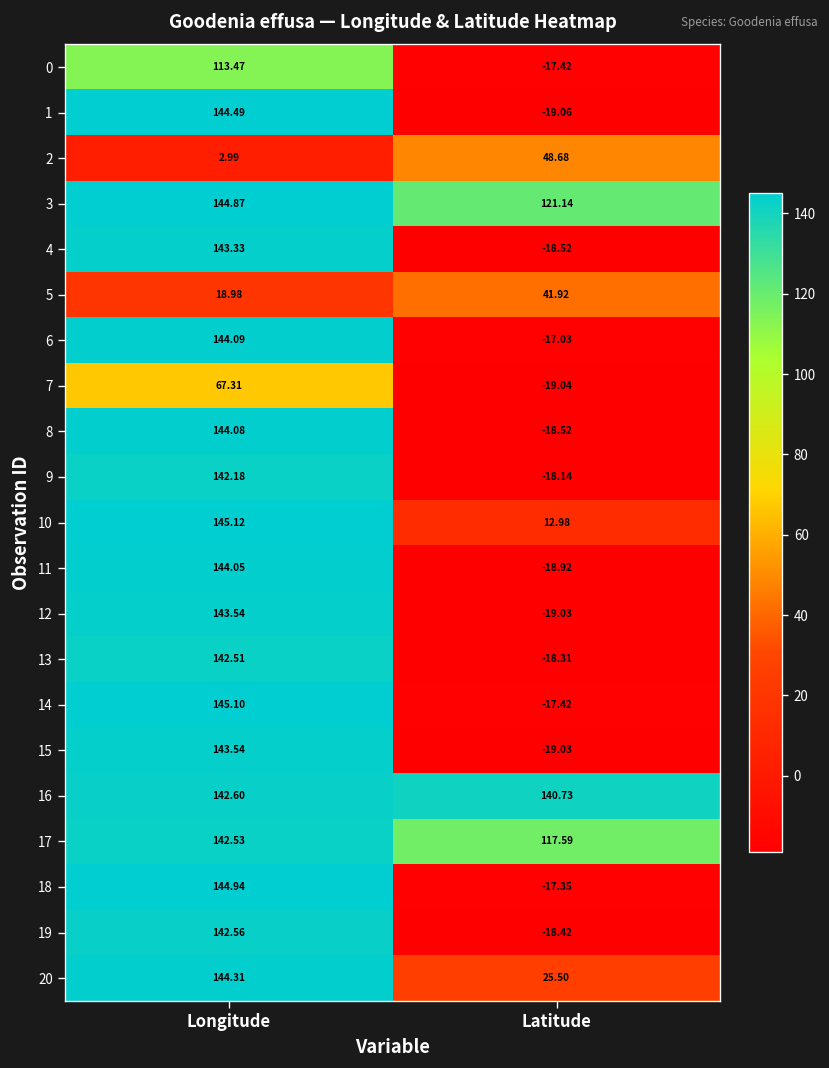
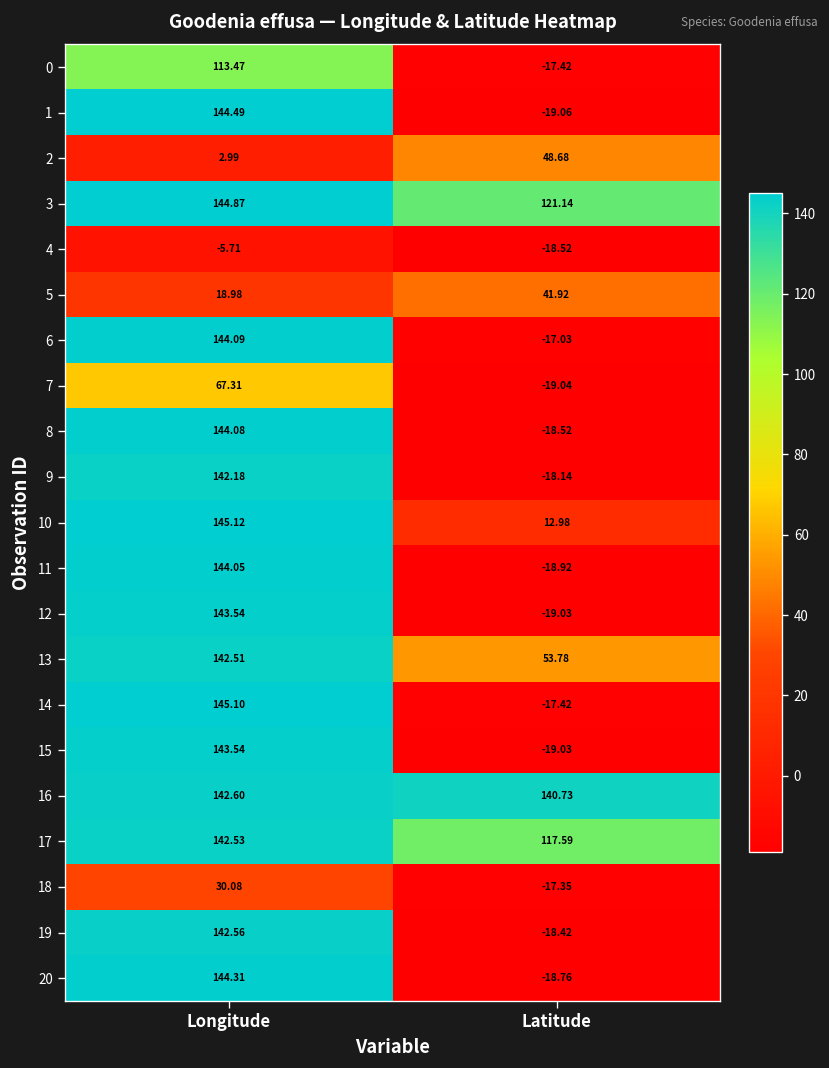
4, Longitude: 143.33 -> -5.71
13, Latitude: -18.31 -> 53.78
18, Longitude: 144.94 -> 30.08
20, Latitude: 25.50 -> -18.76
